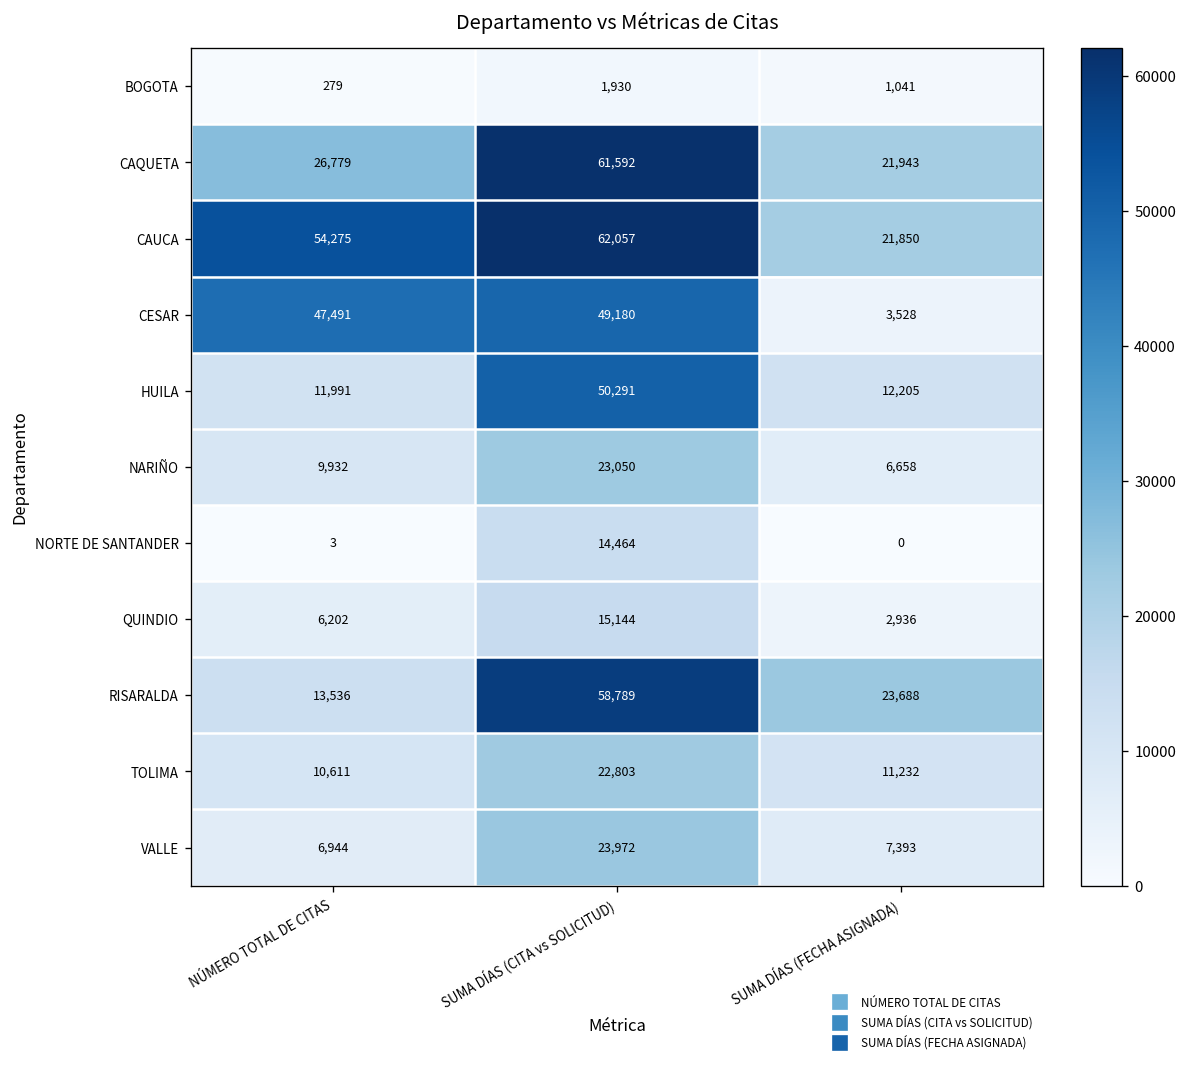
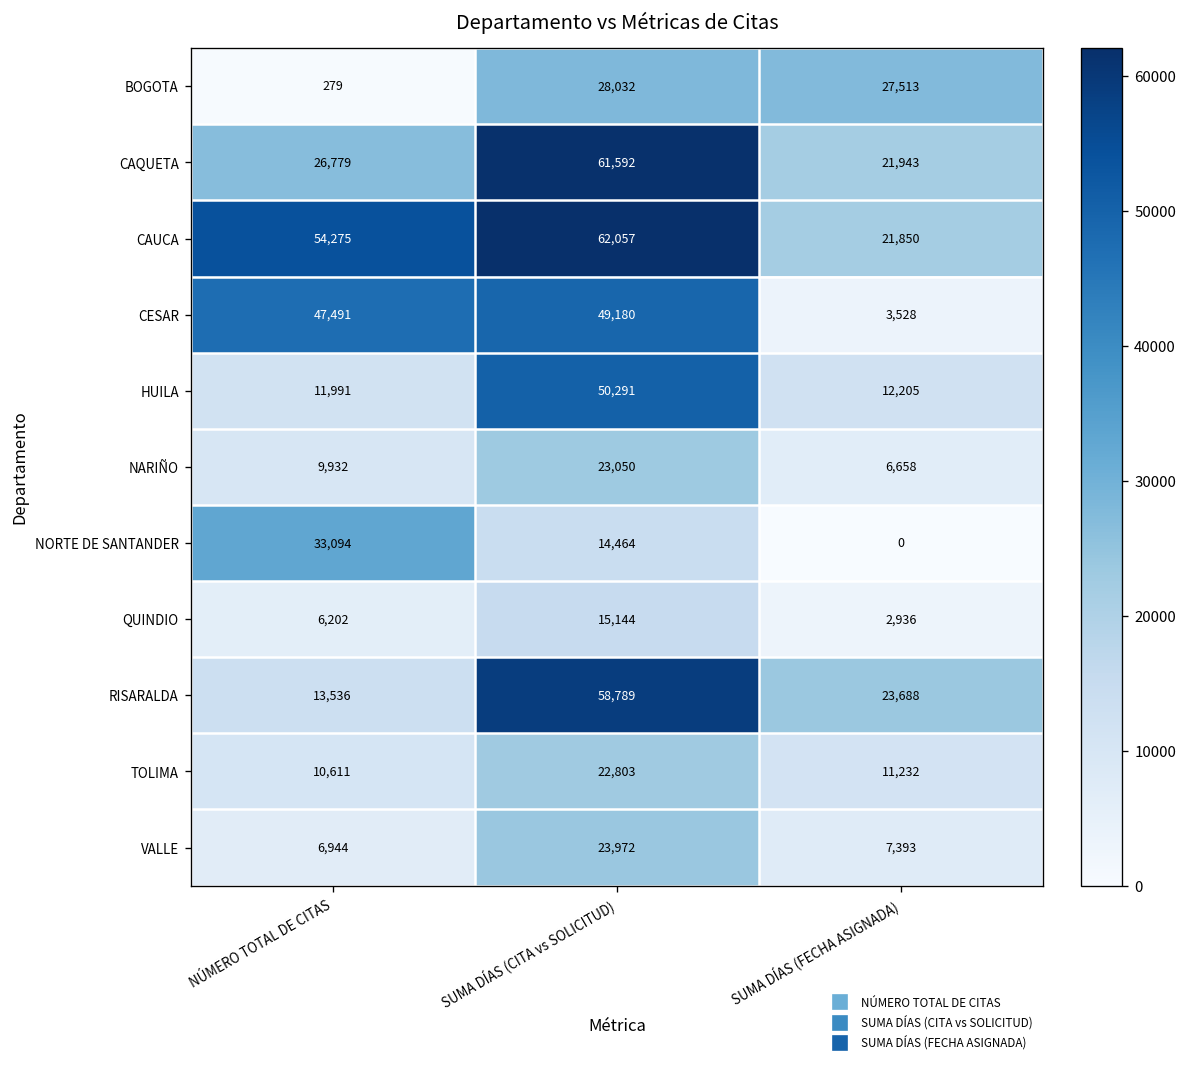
BOGOTA, SUMA DÍAS (CITA vs SOLICITUD): 1,930 -> 28,032
BOGOTA, SUMA DÍAS (FECHA ASIGNADA): 1,041 -> 27,513
NORTE DE SANTANDER, NÚMERO TOTAL DE CITAS: 3 -> 33,094
